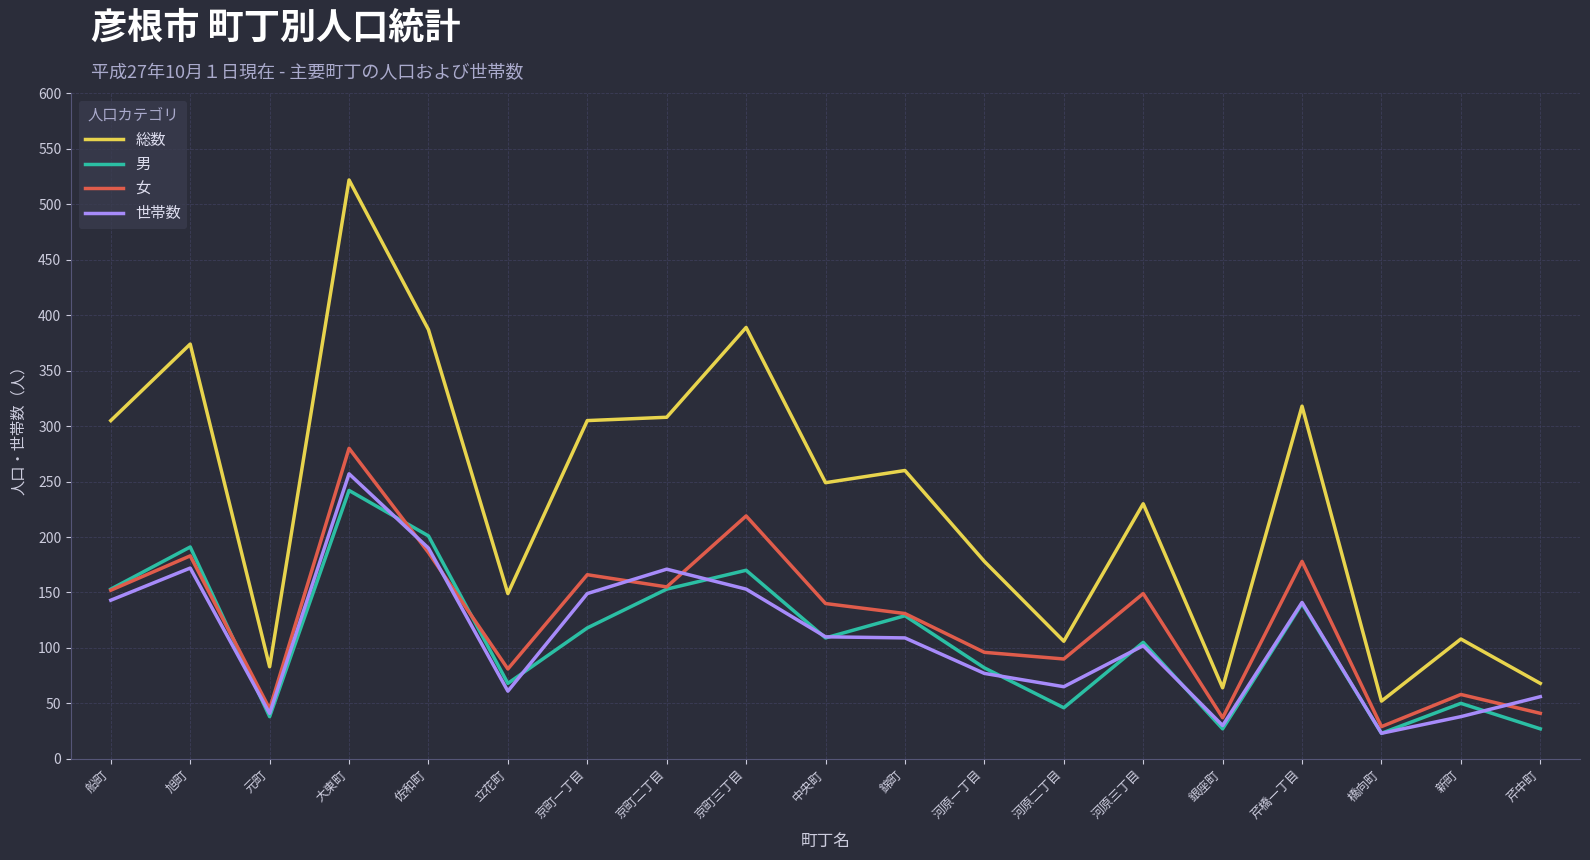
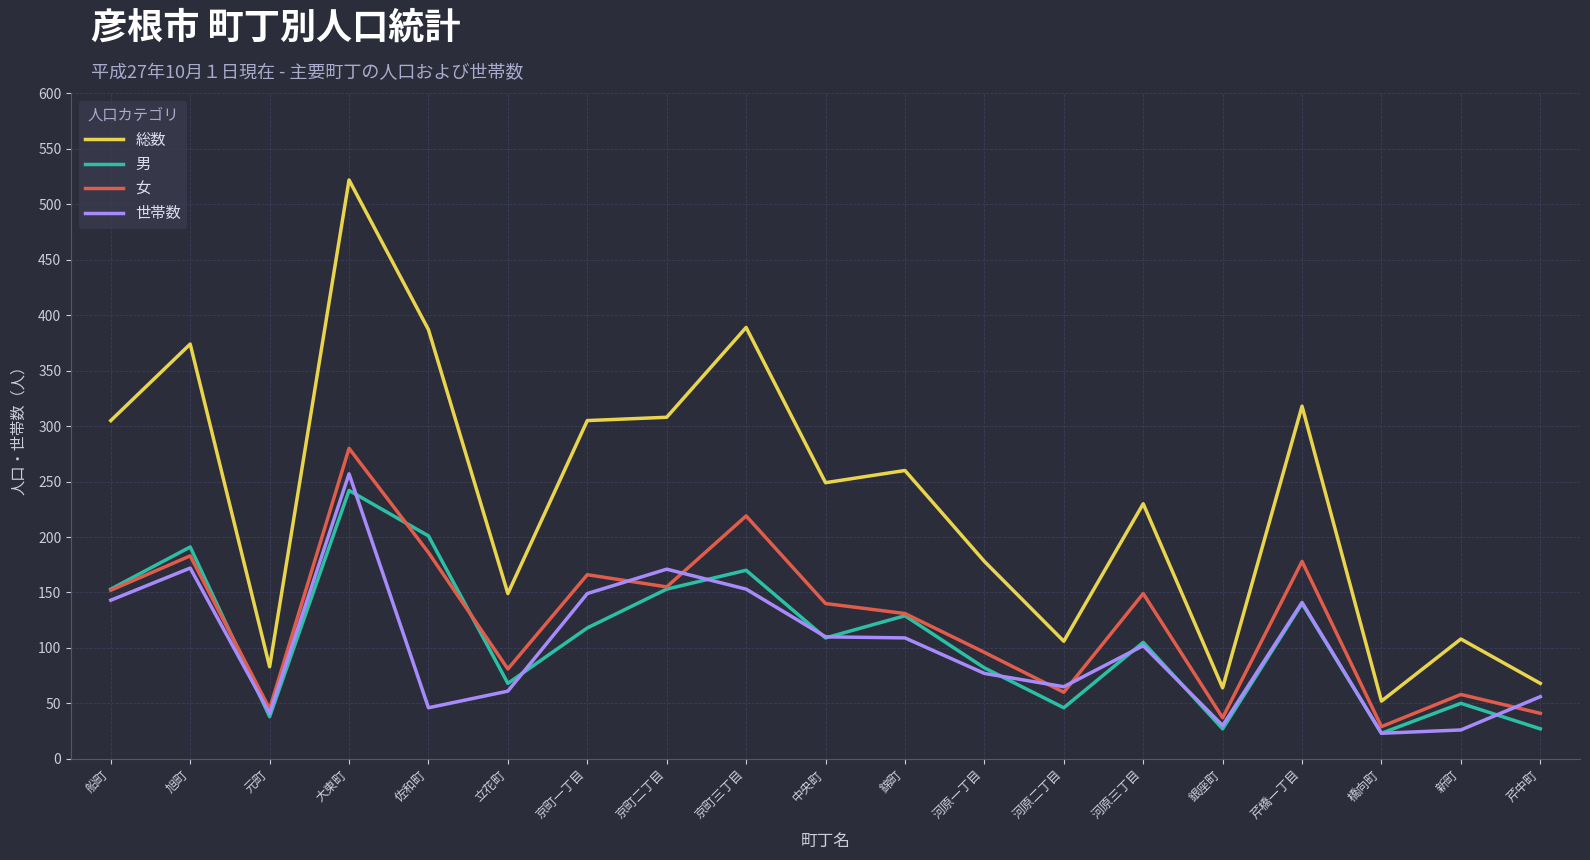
世帯数, 佐和町: 190 -> 46
女, 河原二丁目: 90 -> 60
世帯数, 新町: 38 -> 26
